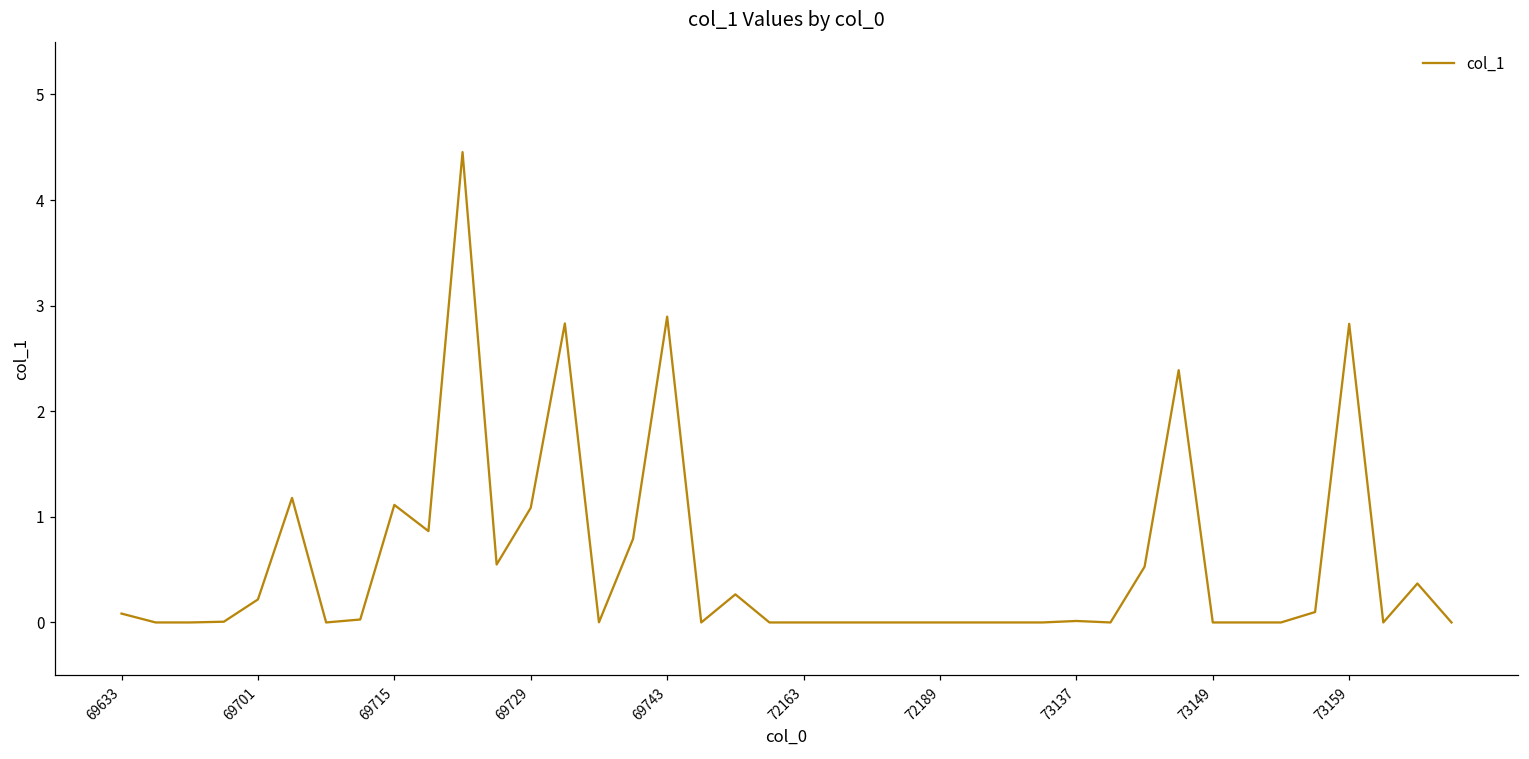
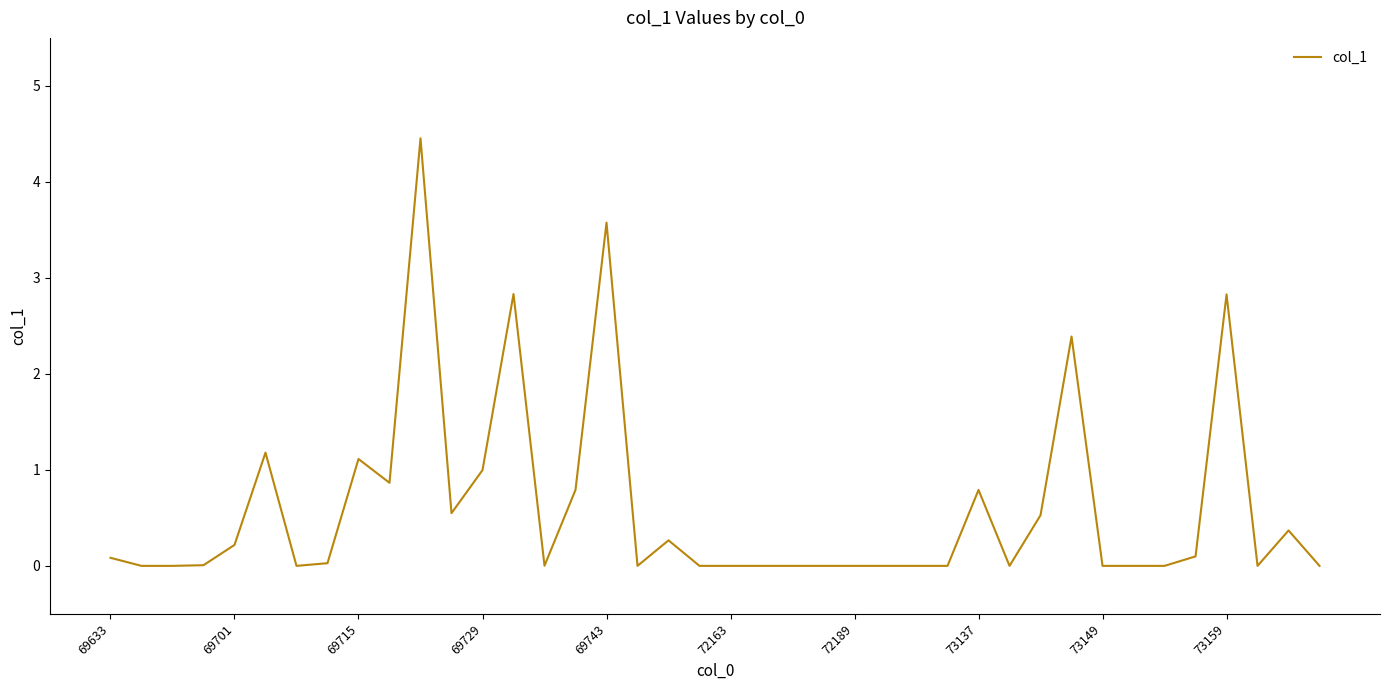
69729: 1.1 -> 1.0
69743: 2.9 -> 3.6
73137: 0.0 -> 0.8
